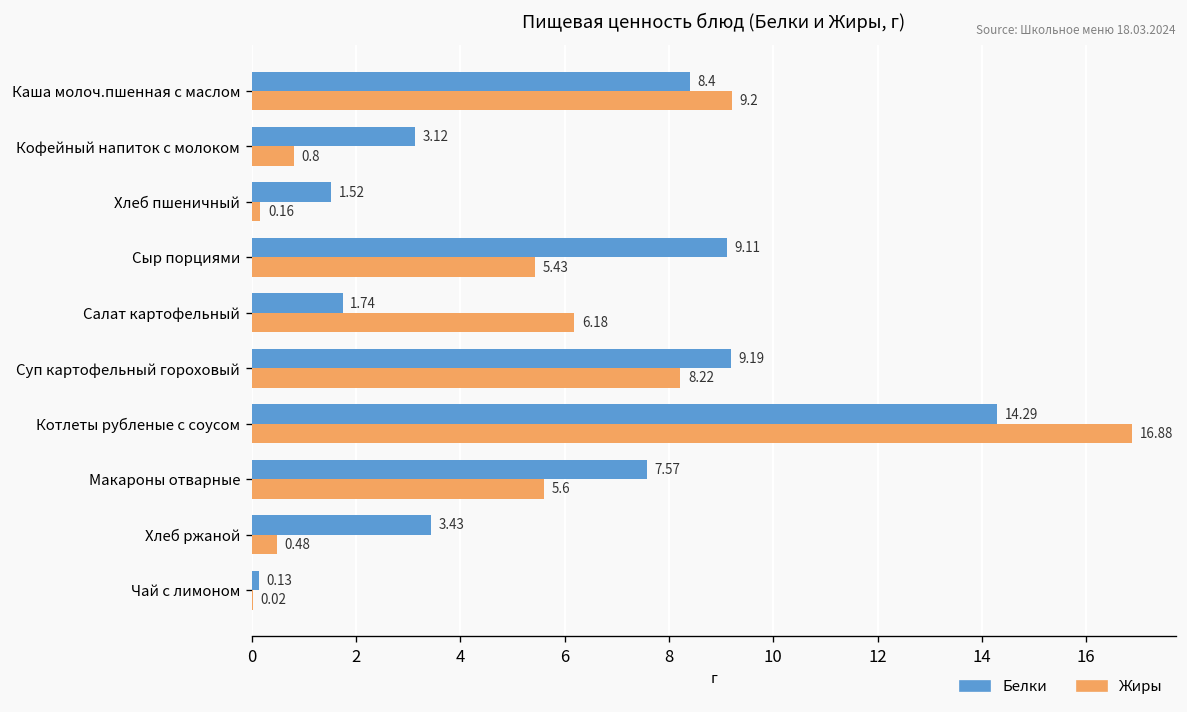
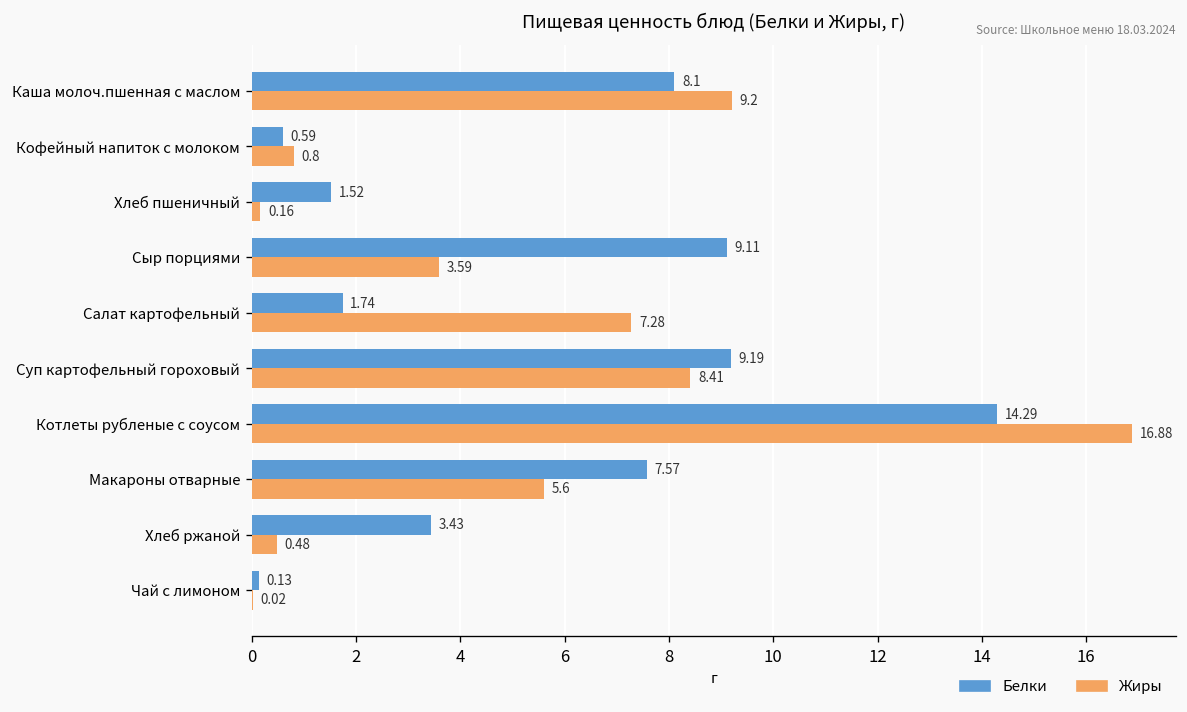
Белки, Каша молоч.пшенная с маслом: 8.4 -> 8.1
Белки, Кофейный напиток с молоком: 3.12 -> 0.59
Жиры, Сыр порциями: 5.43 -> 3.59
Жиры, Салат картофельный: 6.18 -> 7.28
Жиры, Суп картофельный гороховый: 8.22 -> 8.41
